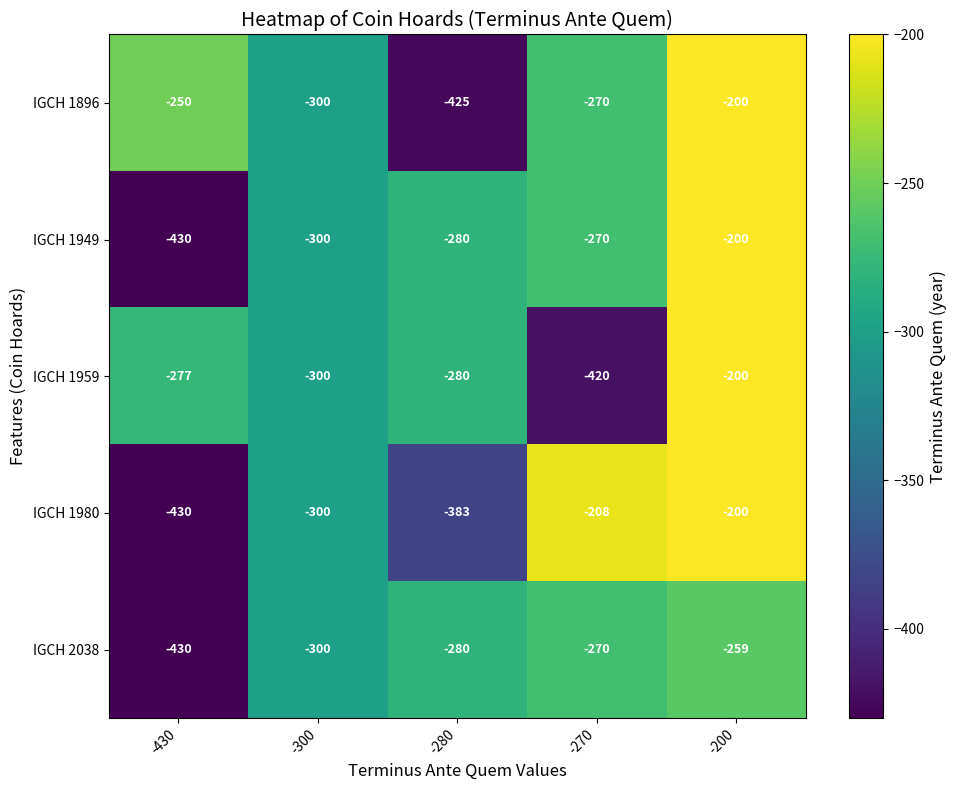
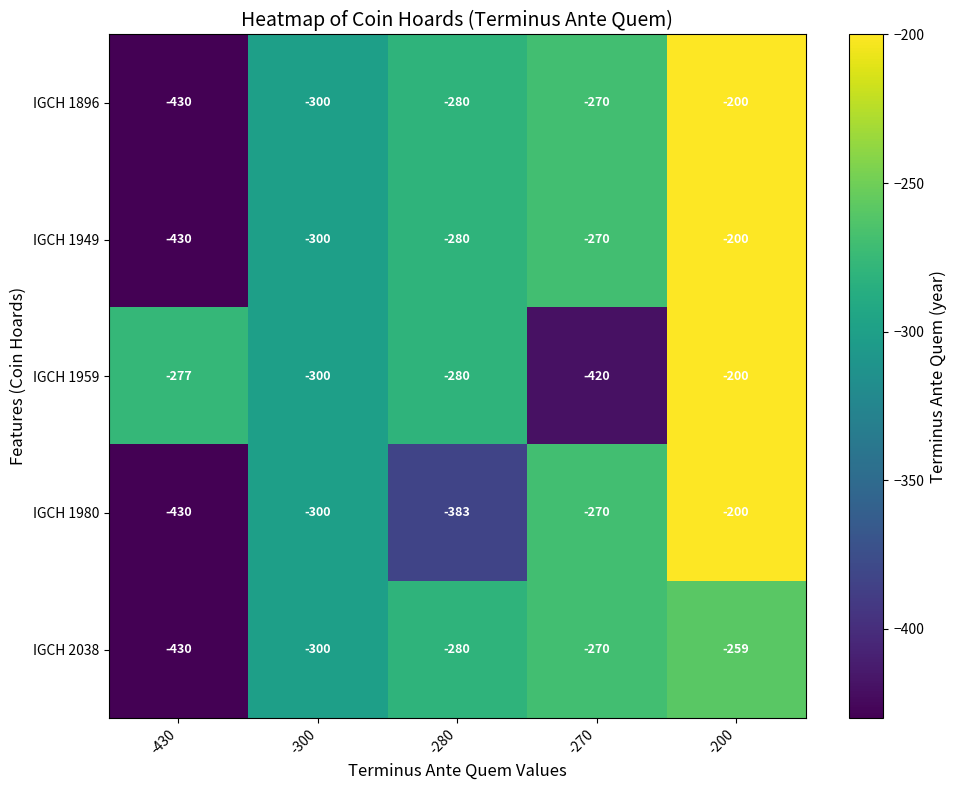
IGCH 1896, -430: -250 -> -430
IGCH 1896, -280: -425 -> -280
IGCH 1980, -270: -208 -> -270
